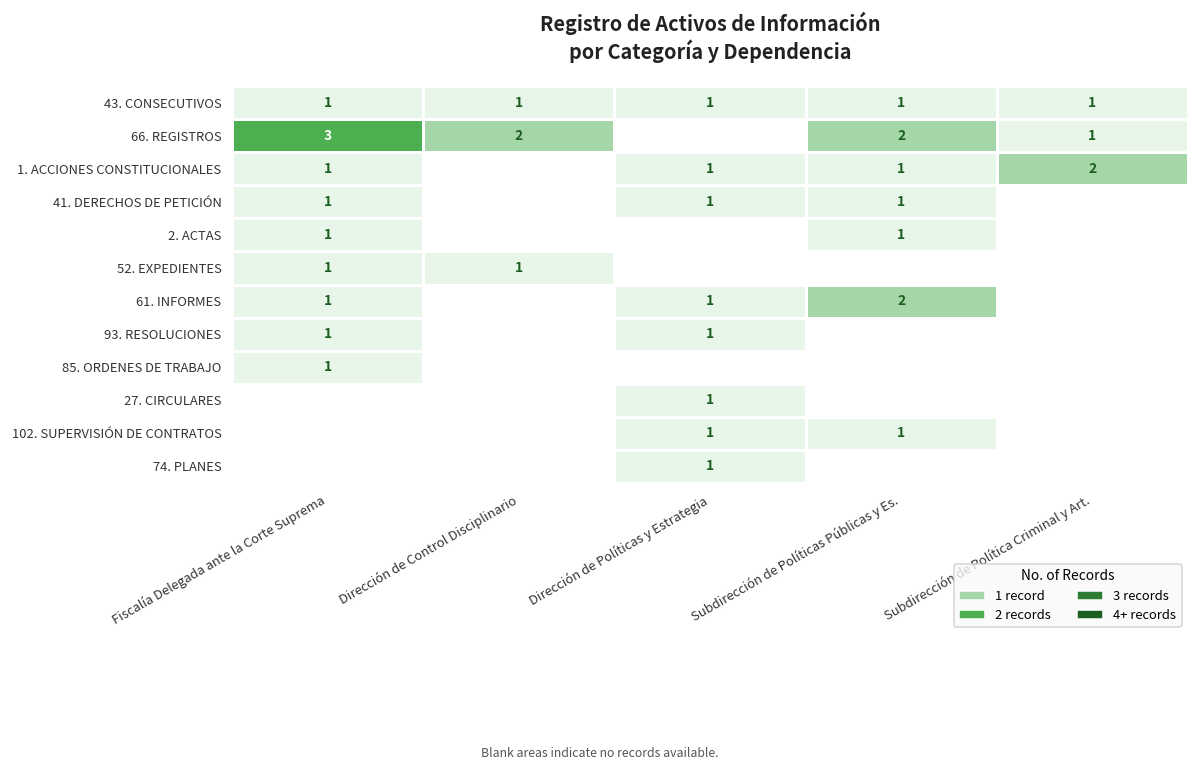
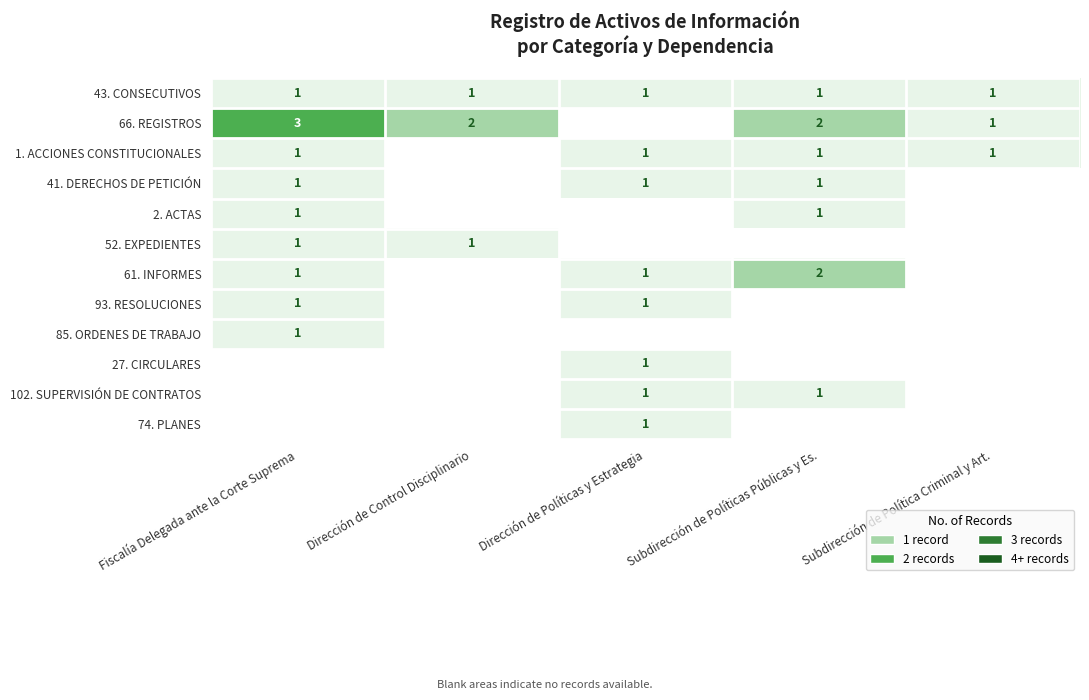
1. ACCIONES CONSTITUCIONALES, Subdirección de Política Criminal y Art.: 2 -> 1
